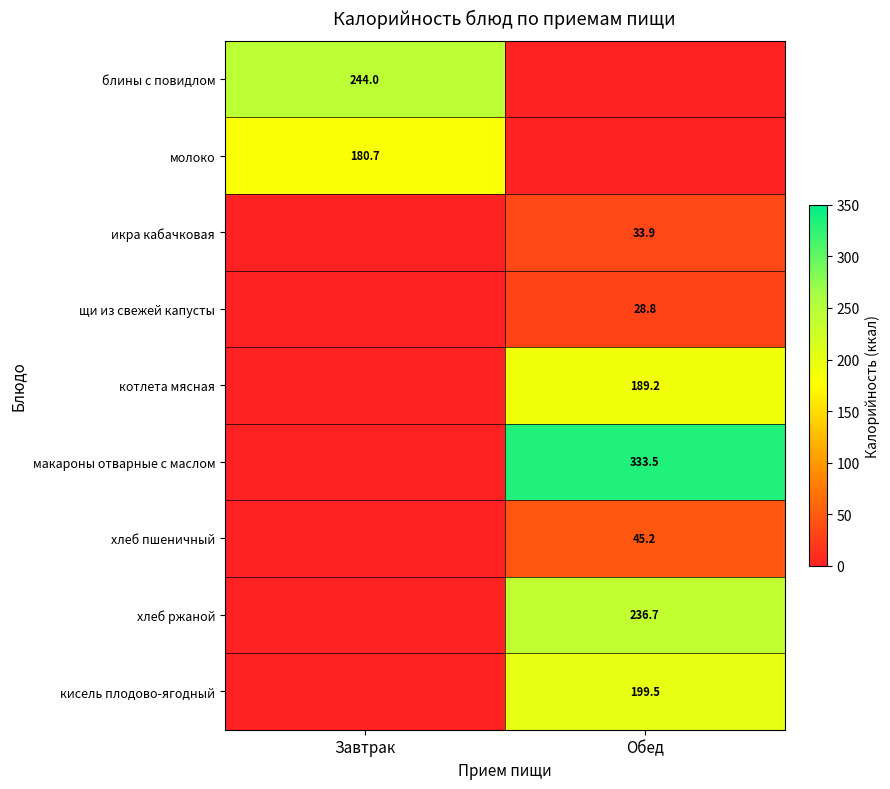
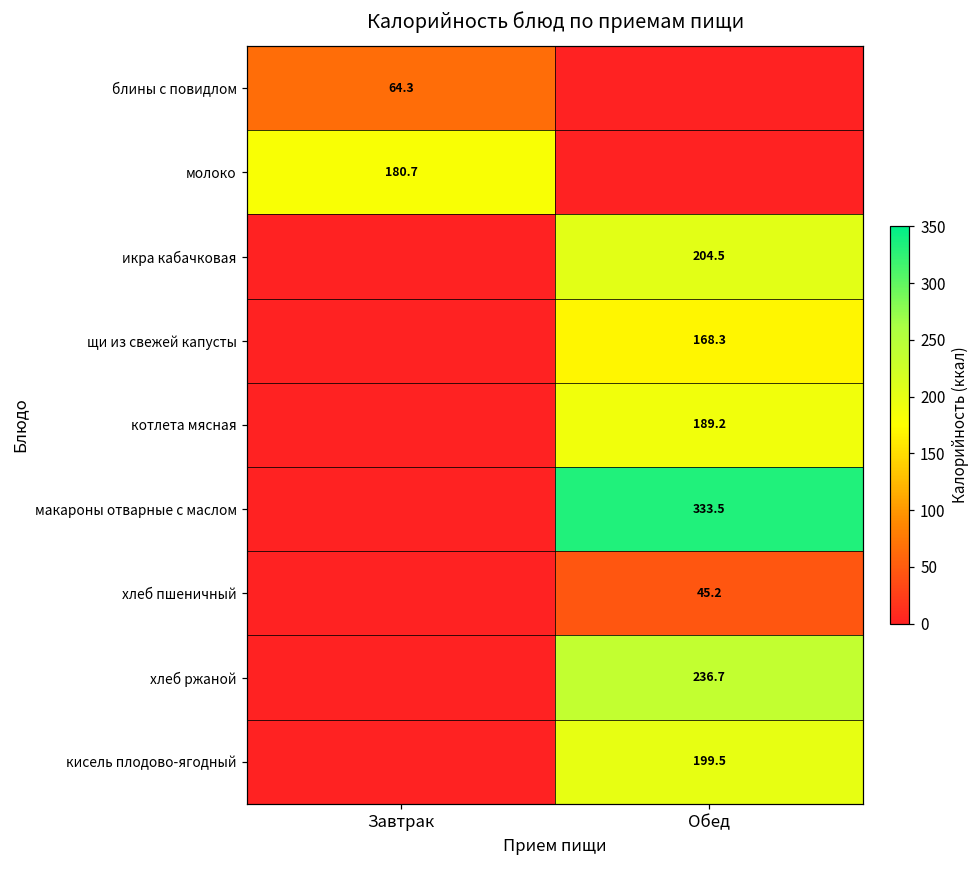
блины с повидлом, Завтрак: 244.0 -> 64.3
икра кабачковая, Обед: 33.9 -> 204.5
щи из свежей капусты, Обед: 28.8 -> 168.3
